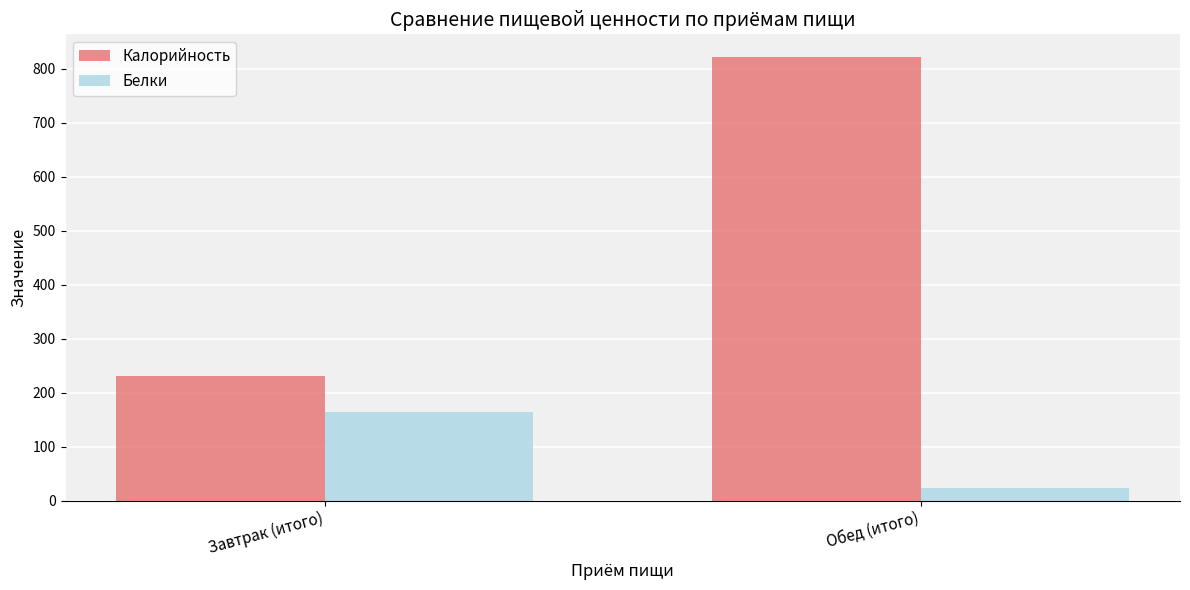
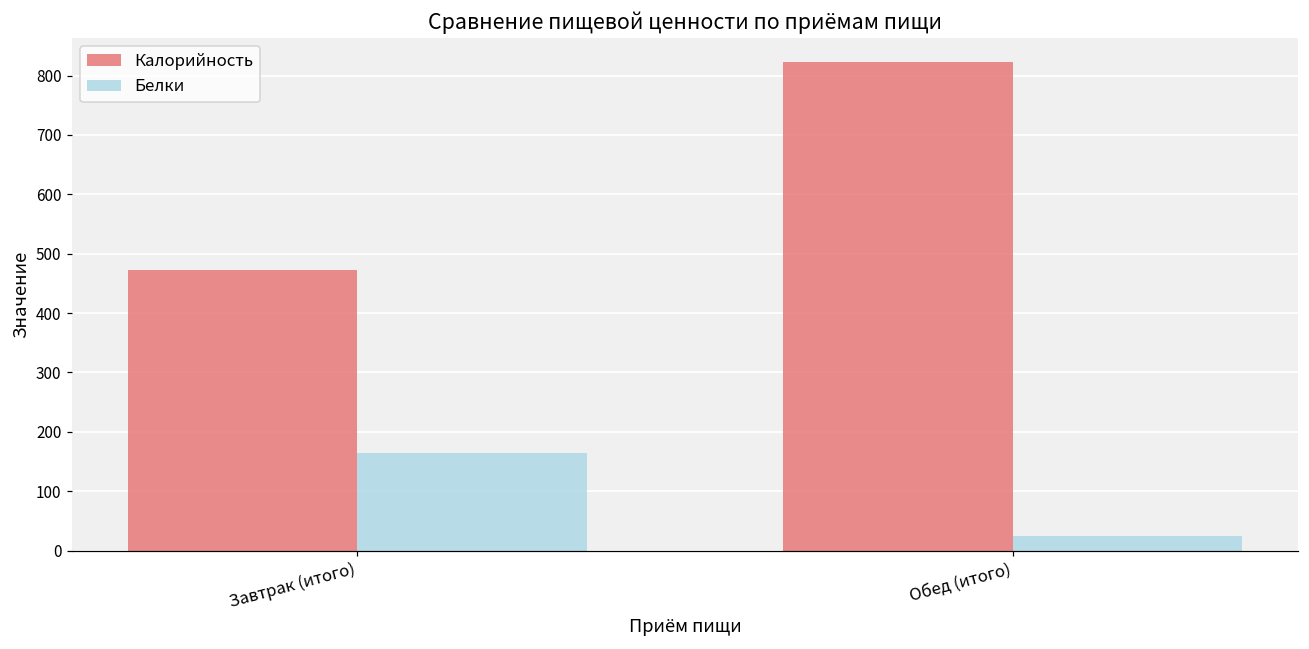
Калорийность, Завтрак (итого): 230 -> 470
